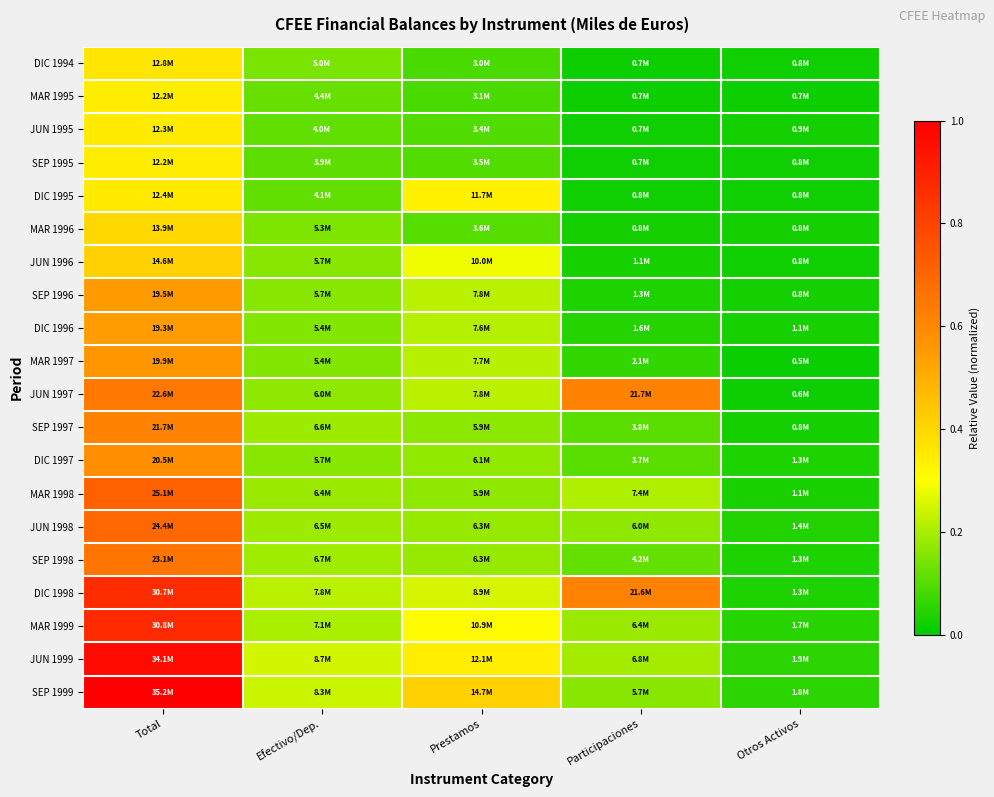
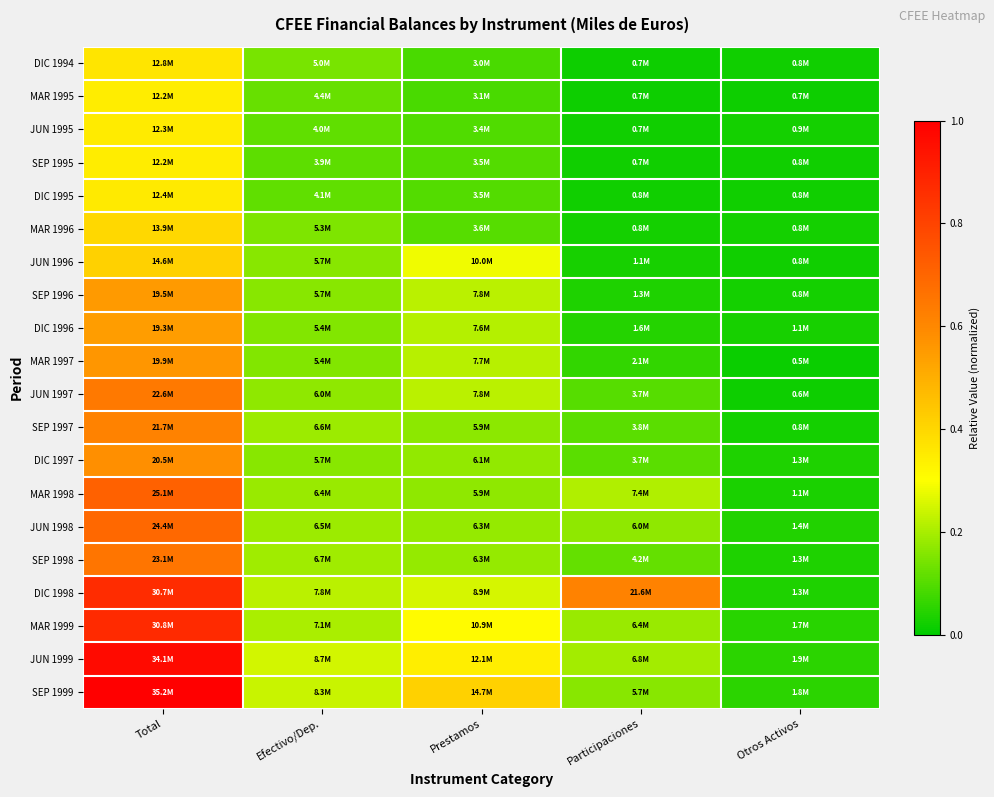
DIC 1995, Prestamos: 11.7M -> 3.5M
JUN 1997, Participaciones: 21.7M -> 3.7M
